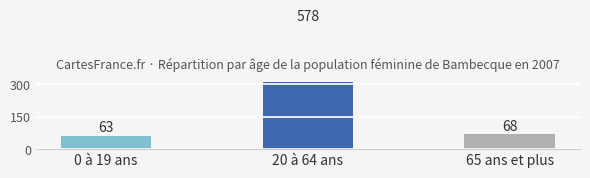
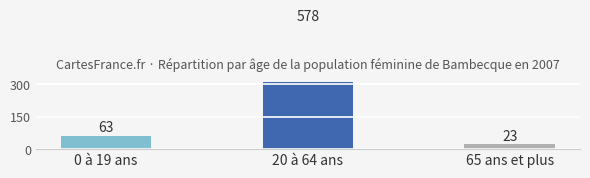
65 ans et plus: 68 -> 23
